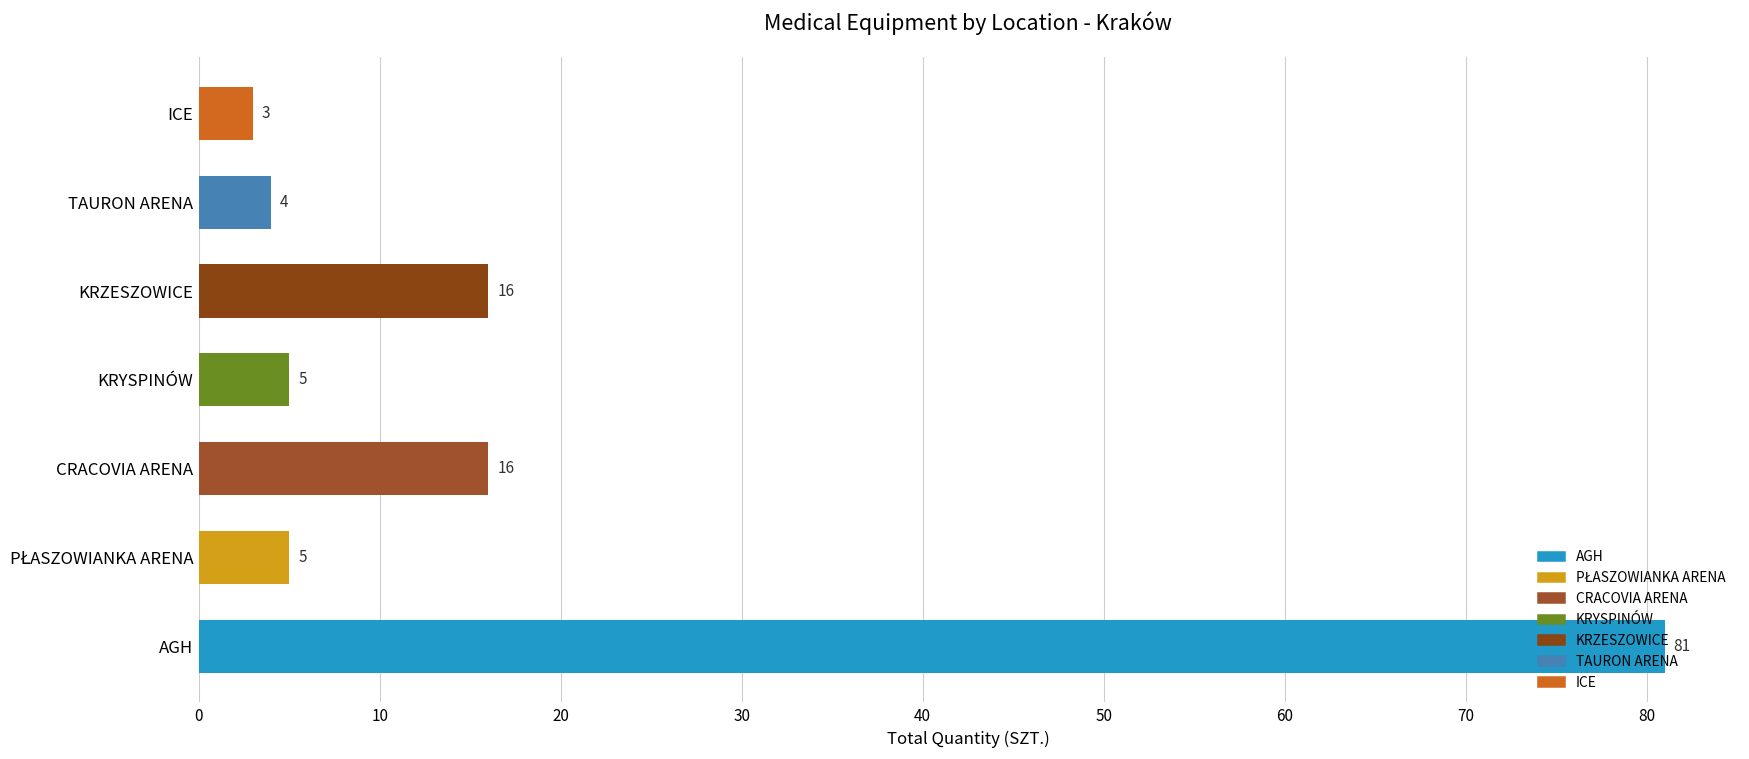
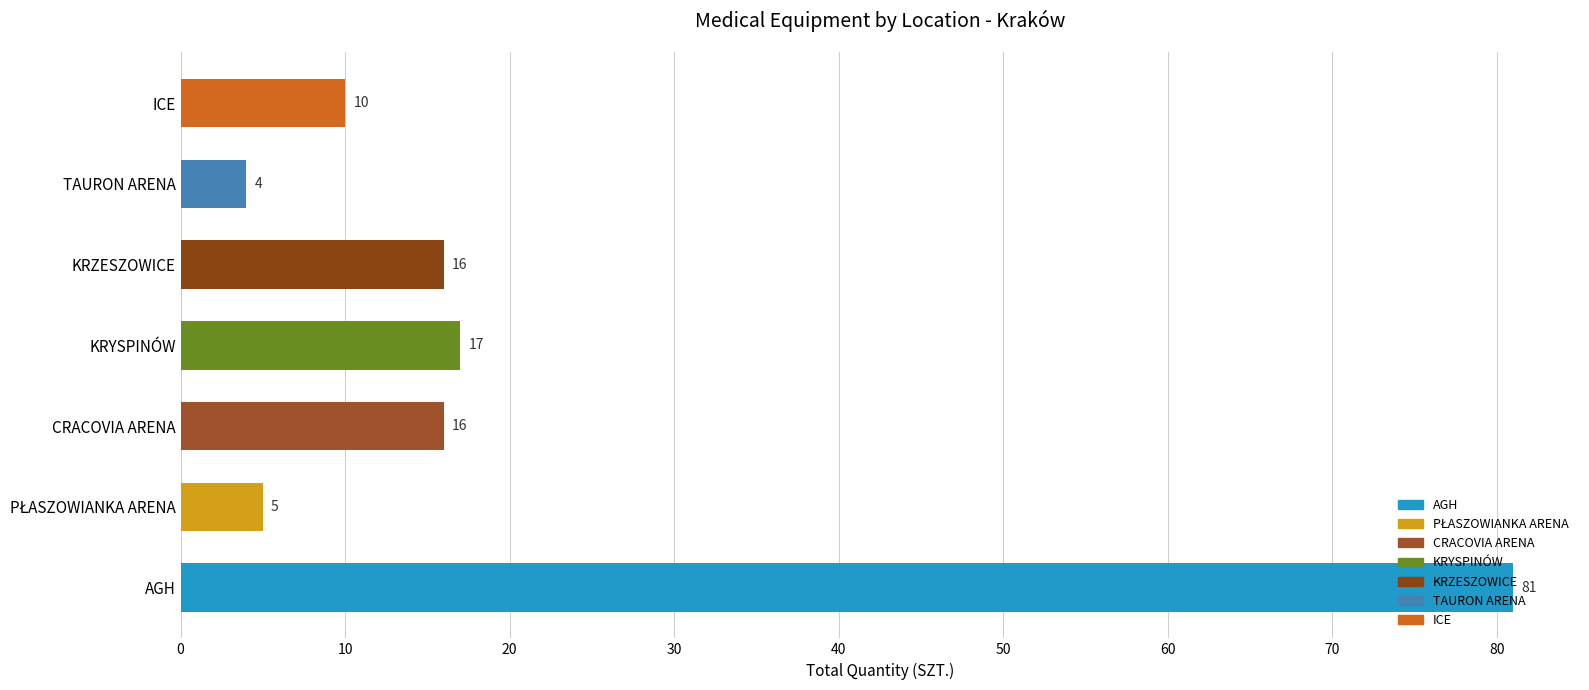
ICE: 3 -> 10
KRYSPINÓW: 5 -> 17
